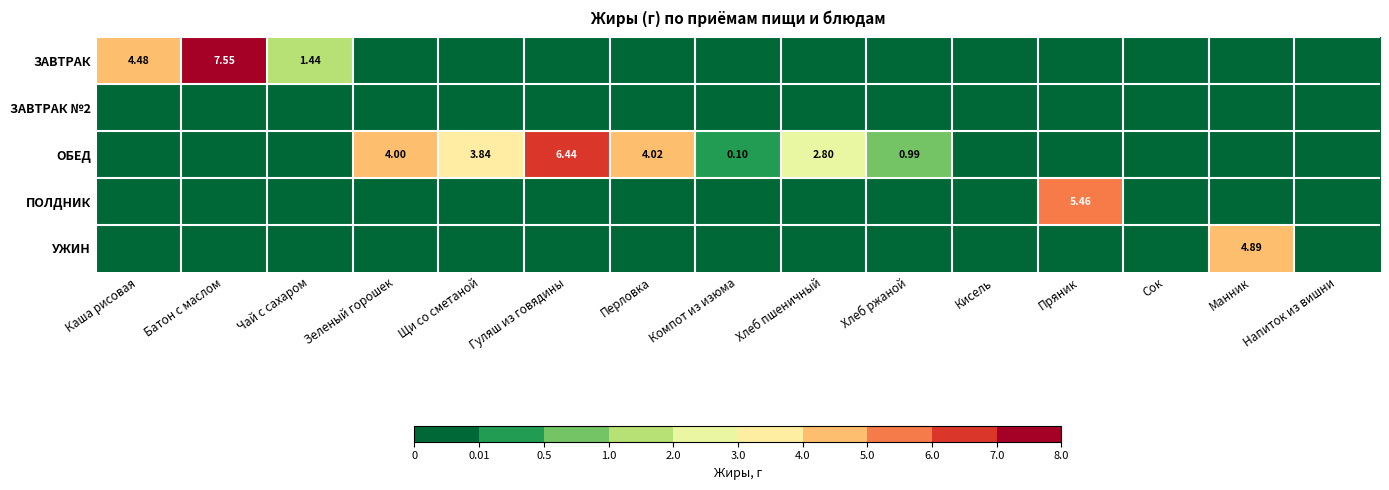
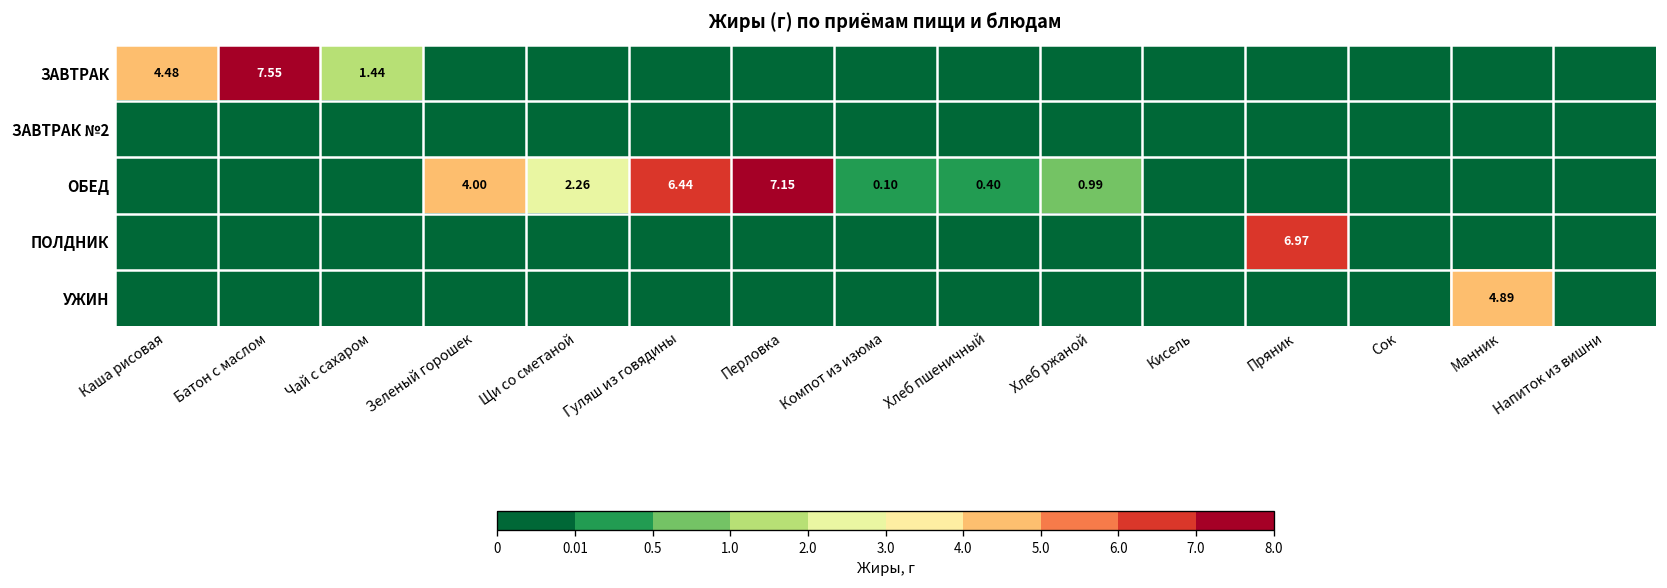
ОБЕД, Щи со сметаной: 3.84 -> 2.26
ОБЕД, Перловка: 4.02 -> 7.15
ОБЕД, Хлеб пшеничный: 2.80 -> 0.40
ПОЛДНИК, Пряник: 5.46 -> 6.97
